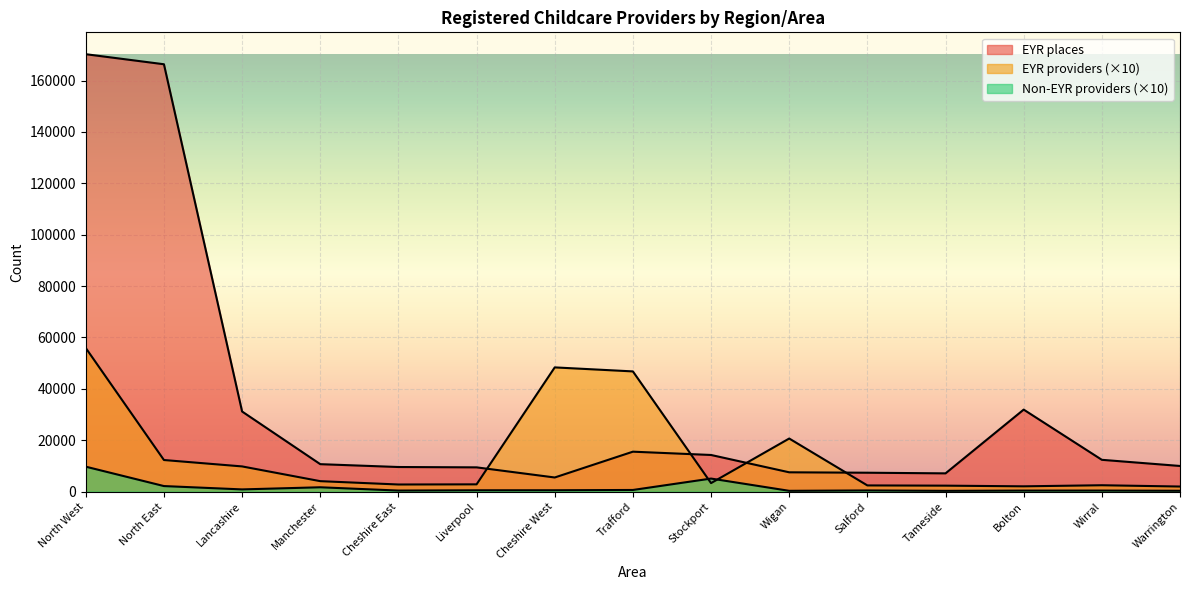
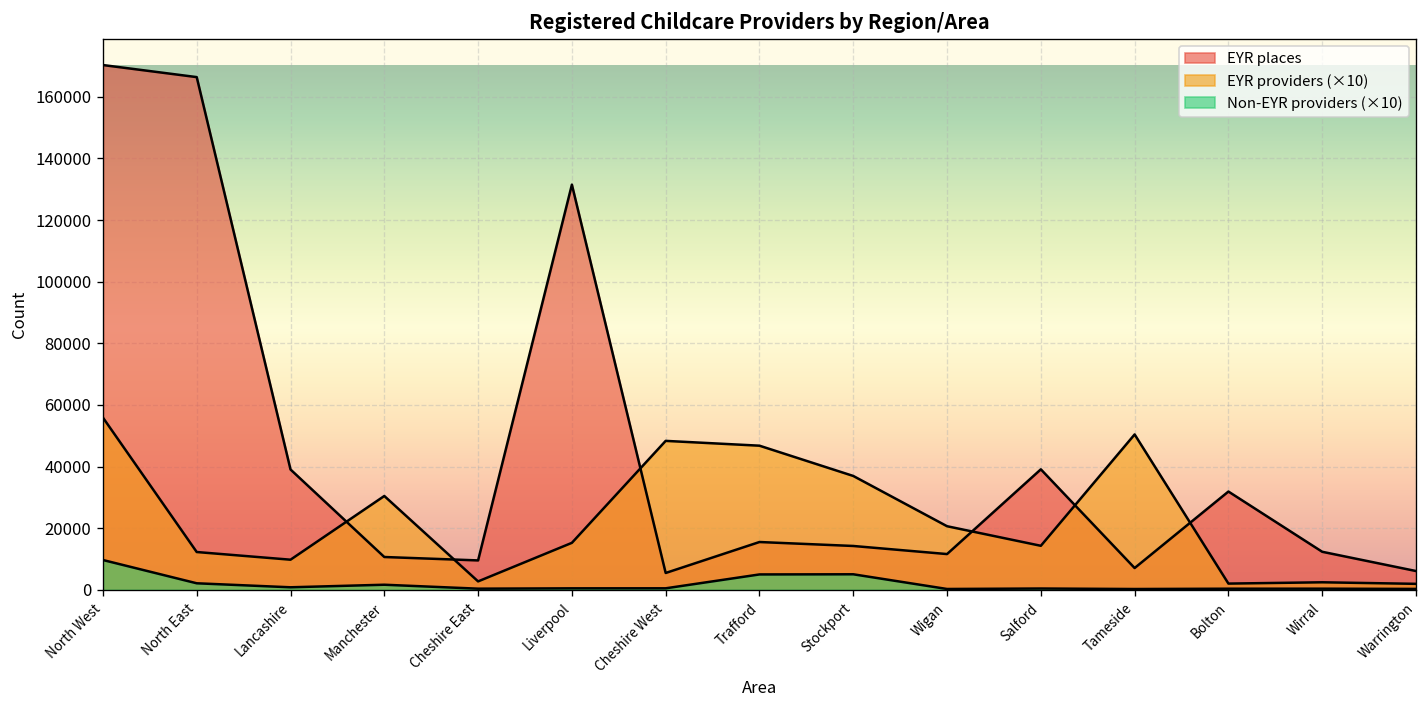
EYR places, Lancashire: 31000 -> 39000
EYR providers (×10), Manchester: 4000 -> 30000
EYR places, Liverpool: 9000 -> 131000
EYR providers (×10), Liverpool: 3000 -> 15000
Non-EYR providers (×10), Trafford: 1000 -> 5000
EYR providers (×10), Stockport: 3000 -> 37000
EYR places, Wigan: 8000 -> 12000
EYR places, Salford: 7000 -> 39000
EYR providers (×10), Salford: 2000 -> 14000
EYR providers (×10), Tameside: 2000 -> 50000
EYR places, Warrington: 10000 -> 6000
